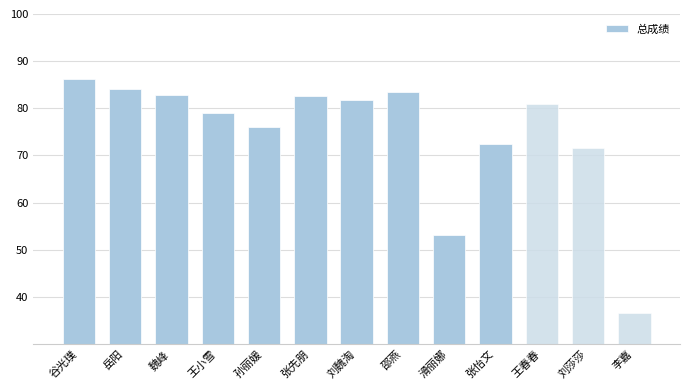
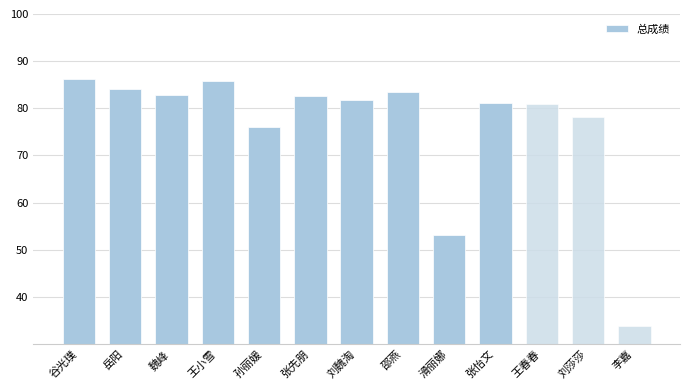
王小雪: 79 -> 86
张怡文: 72 -> 81
刘莎莎: 72 -> 78
李嘉: 37 -> 34
